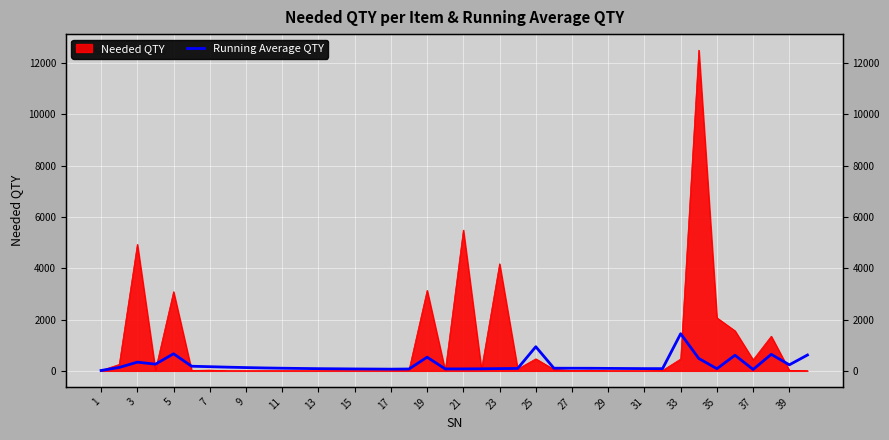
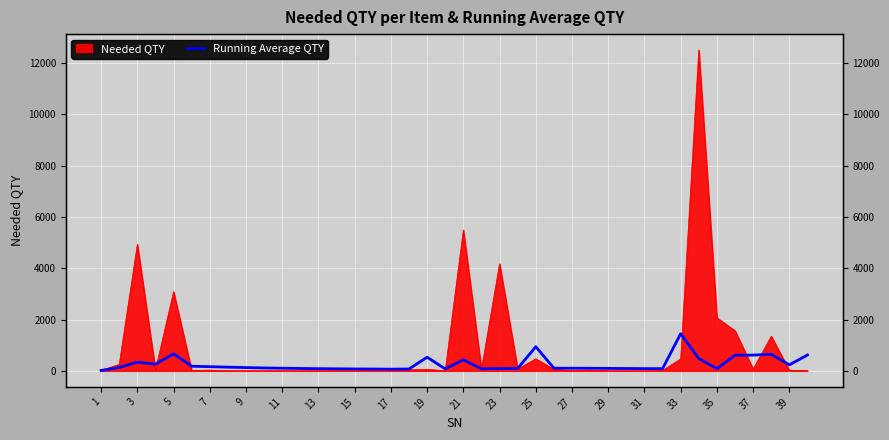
Needed QTY, 19: 3100 -> 100
Running Average QTY, 21: 100 -> 400
Needed QTY, 37: 400 -> 100
Running Average QTY, 37: 100 -> 600
